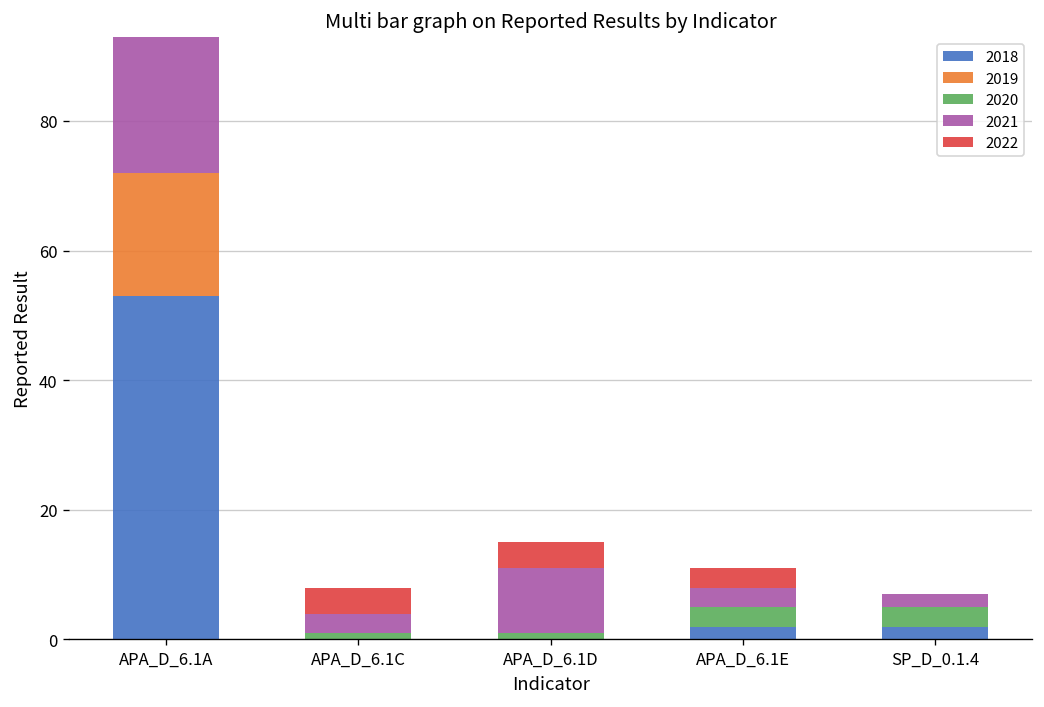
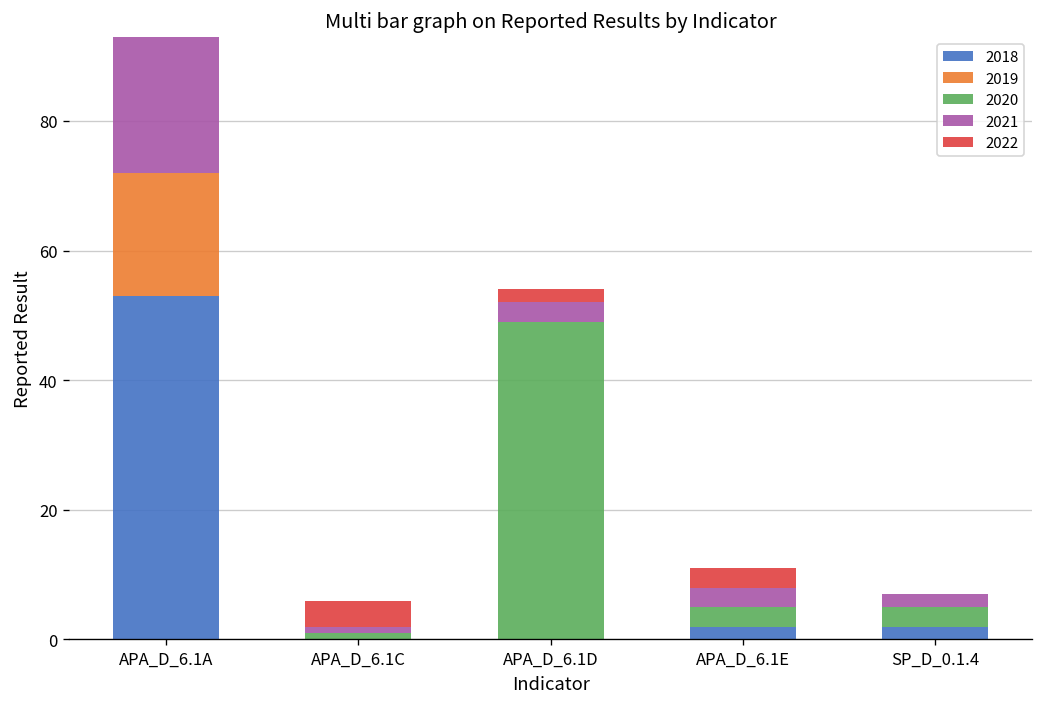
2021, APA_D_6.1C: 3 -> 1
2020, APA_D_6.1D: 1 -> 49
2021, APA_D_6.1D: 10 -> 3
2022, APA_D_6.1D: 4 -> 2
